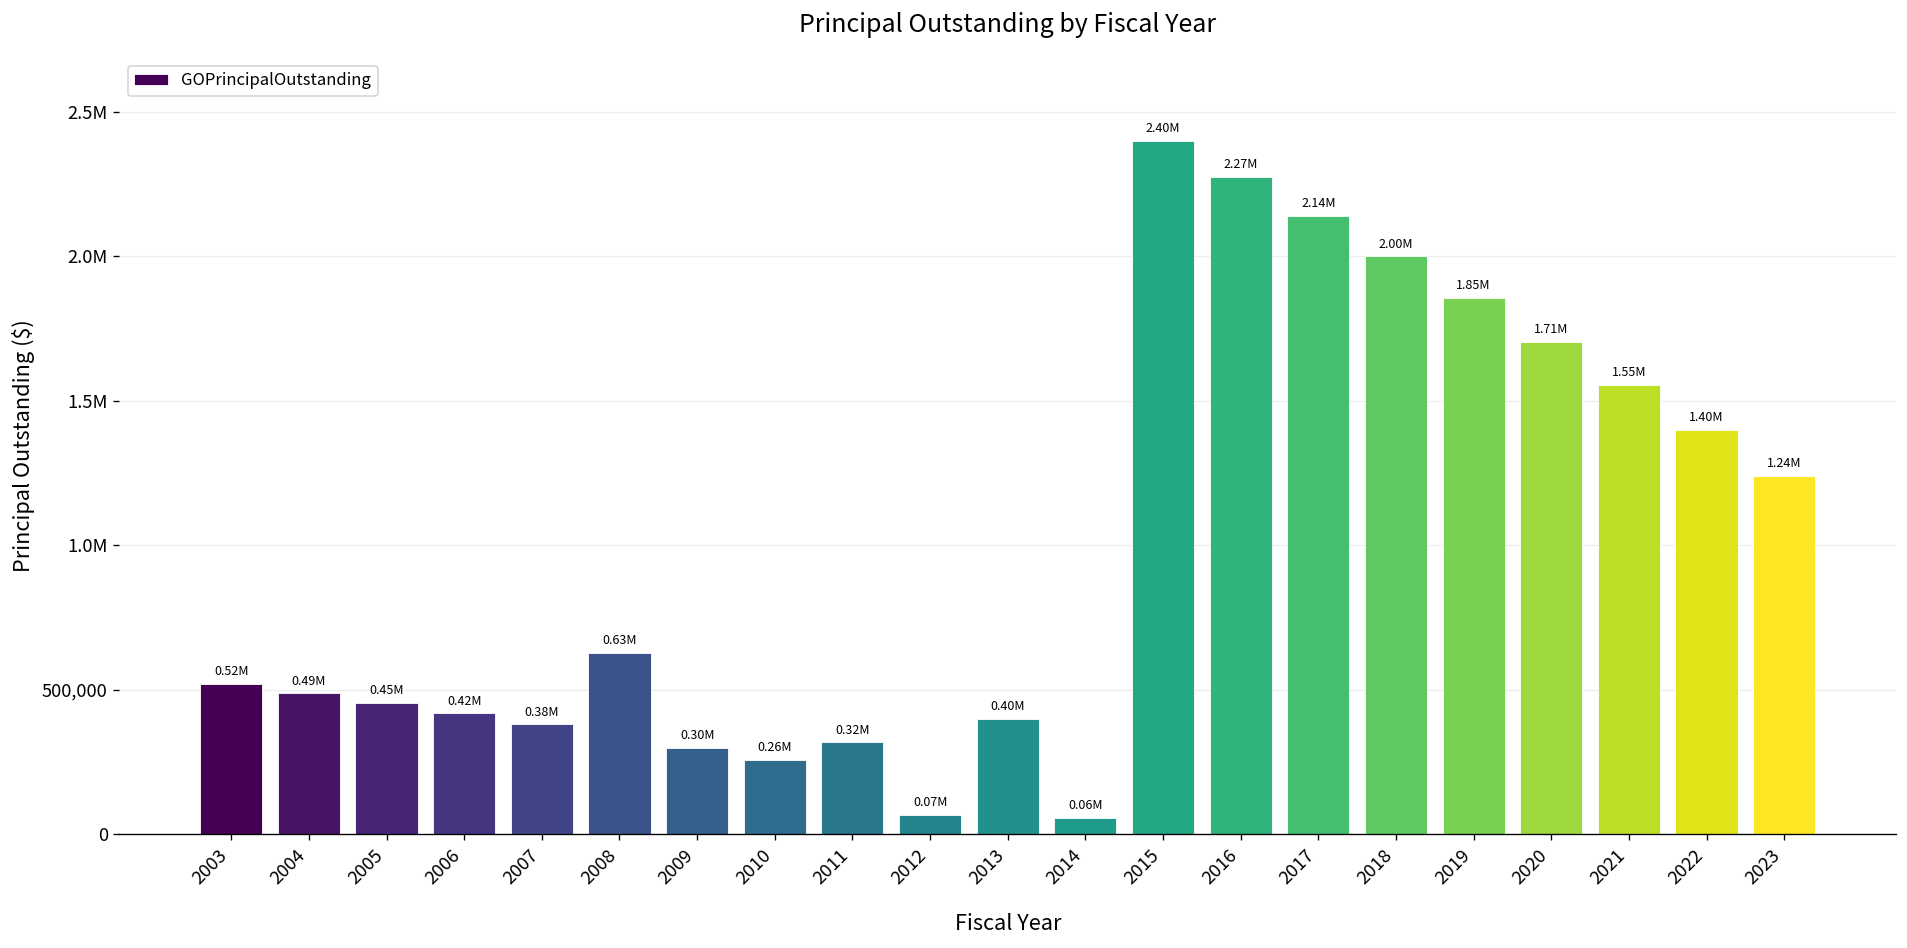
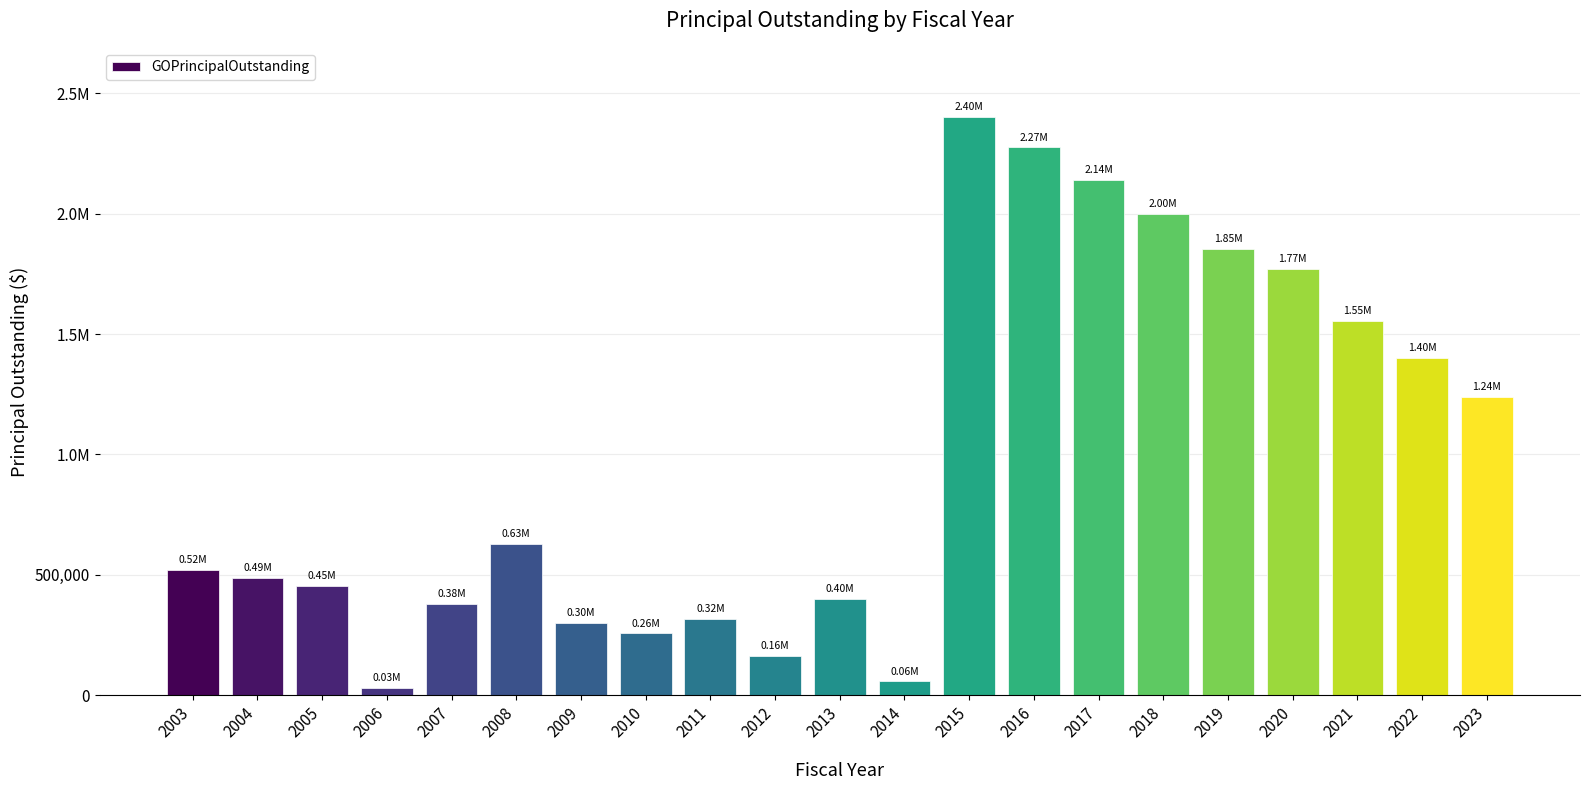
2006: 0.42M -> 0.03M
2012: 0.07M -> 0.16M
2020: 1.71M -> 1.77M
